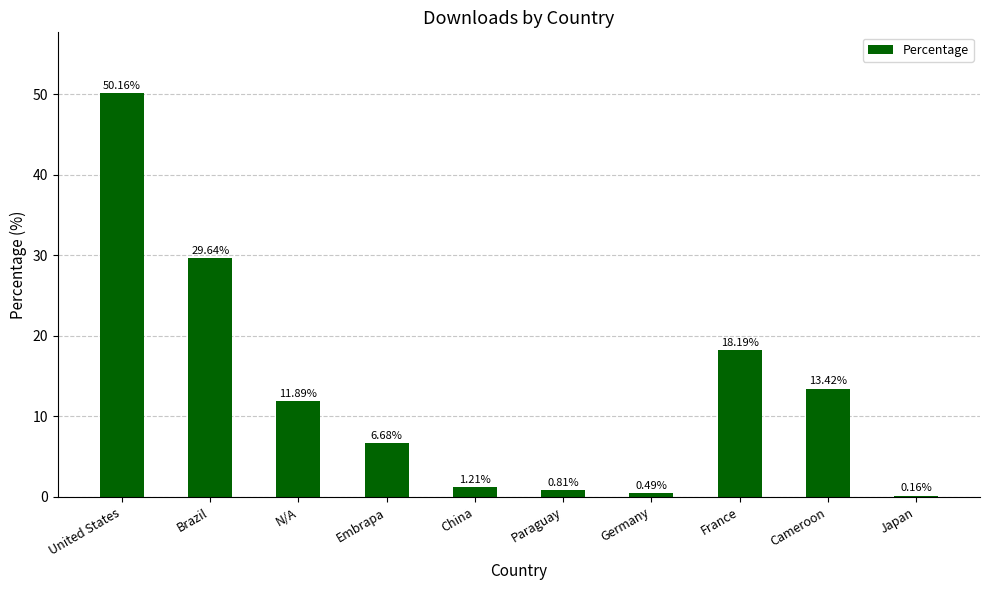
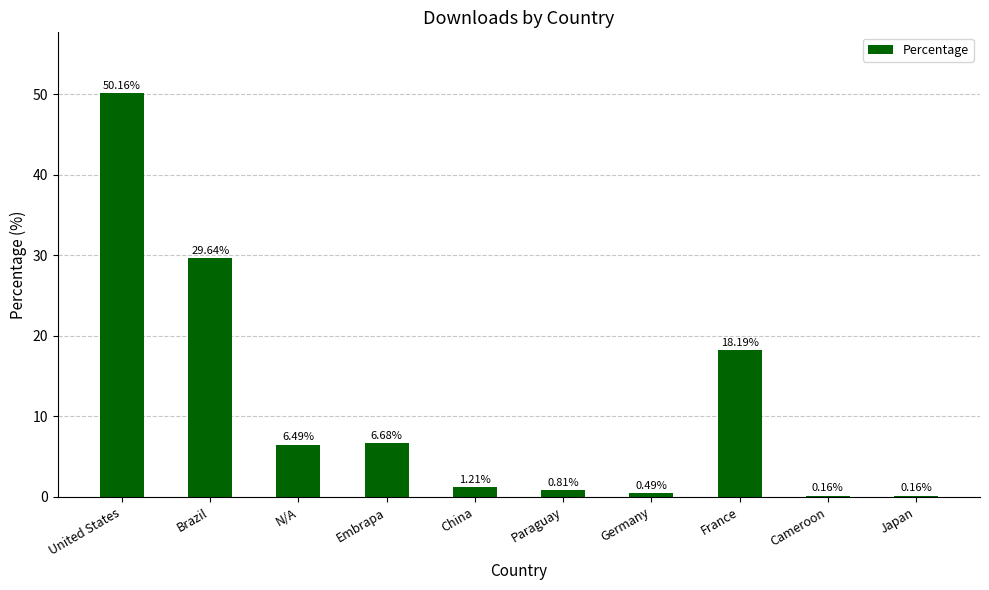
N/A: 11.89% -> 6.49%
Cameroon: 13.42% -> 0.16%
